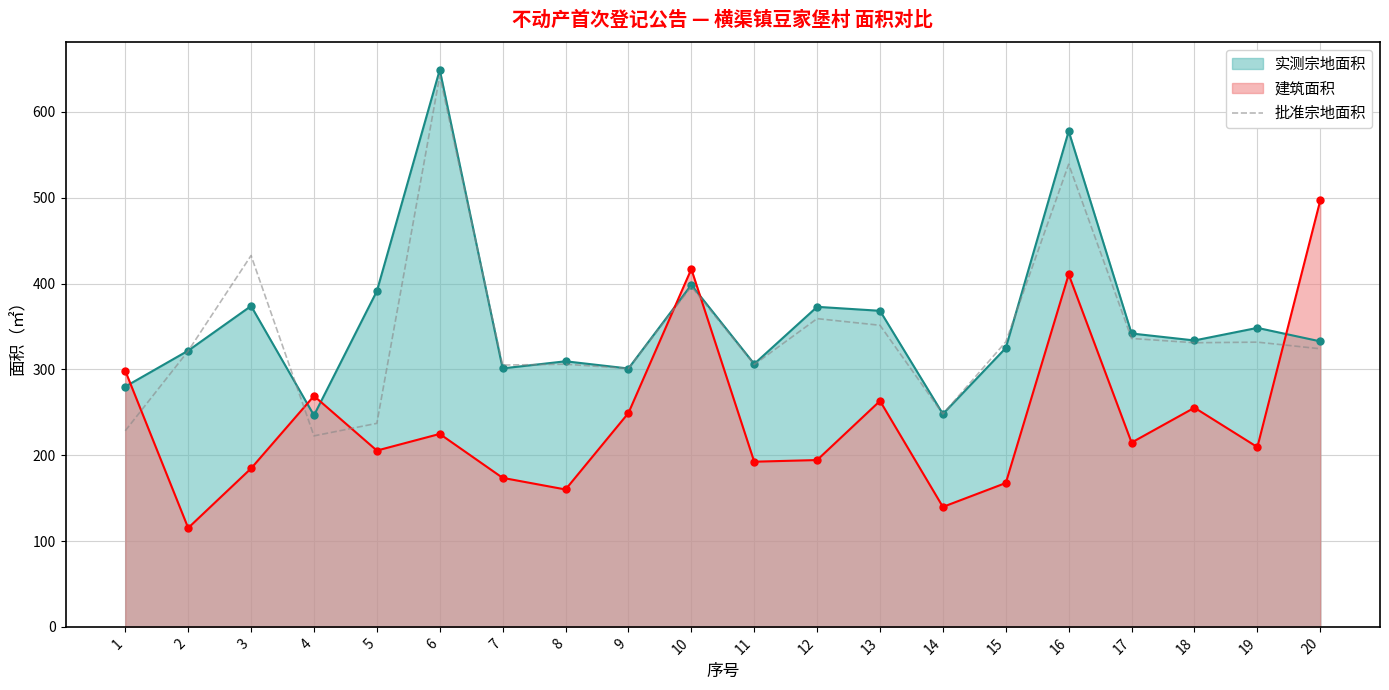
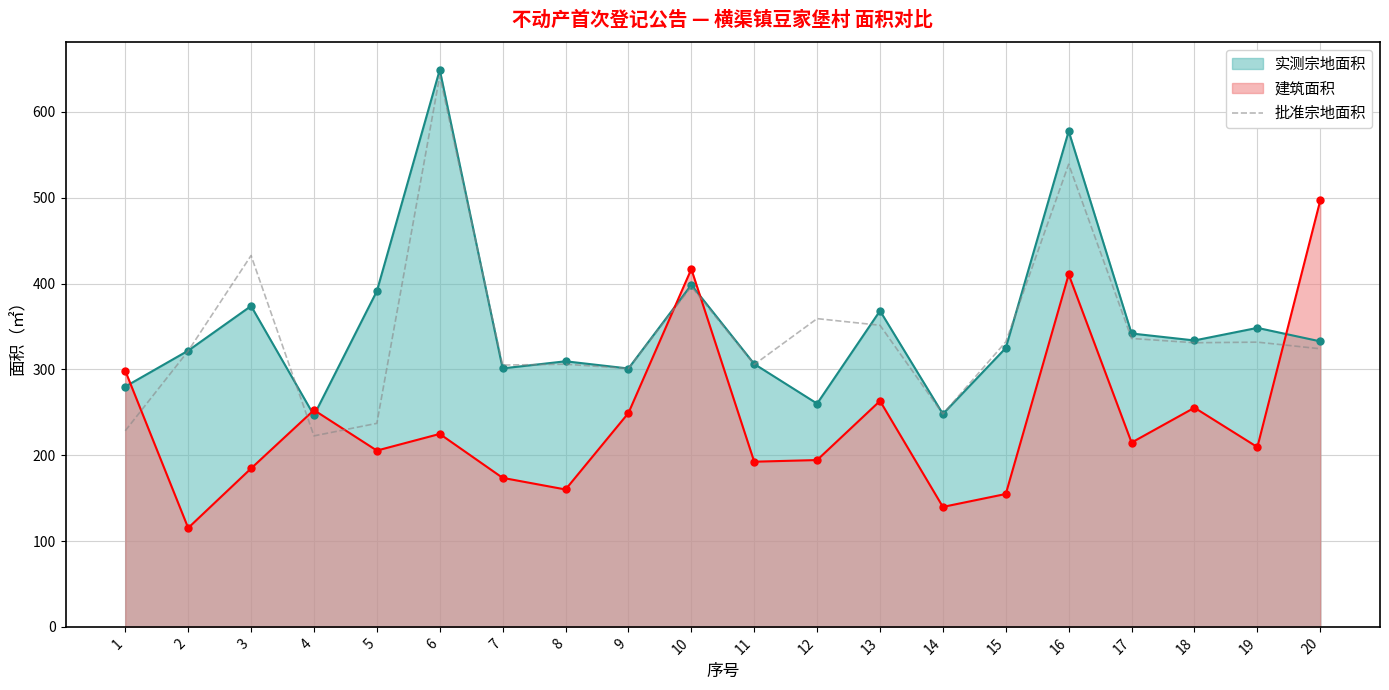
建筑面积, 4: 270 -> 250
实测宗地面积, 12: 370 -> 260
建筑面积, 15: 170 -> 150
